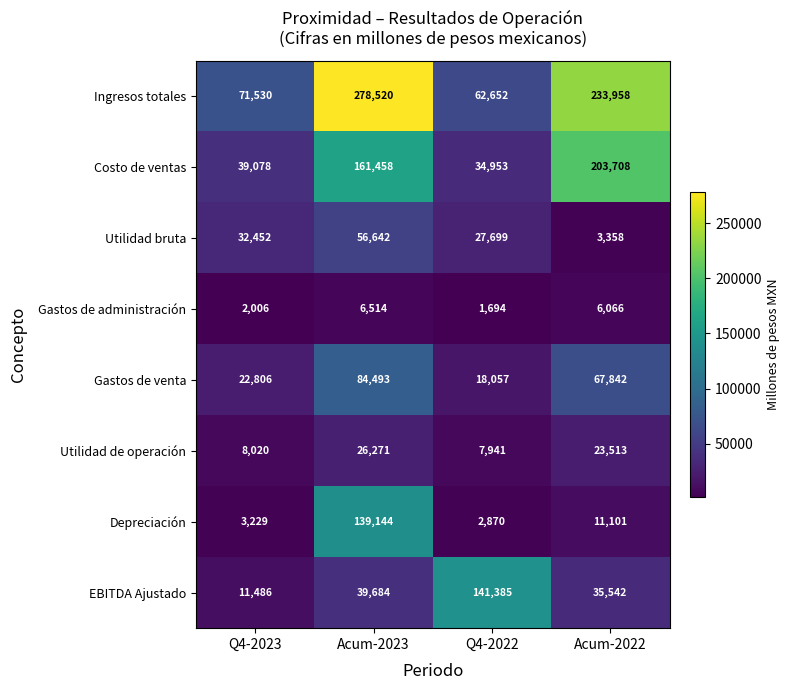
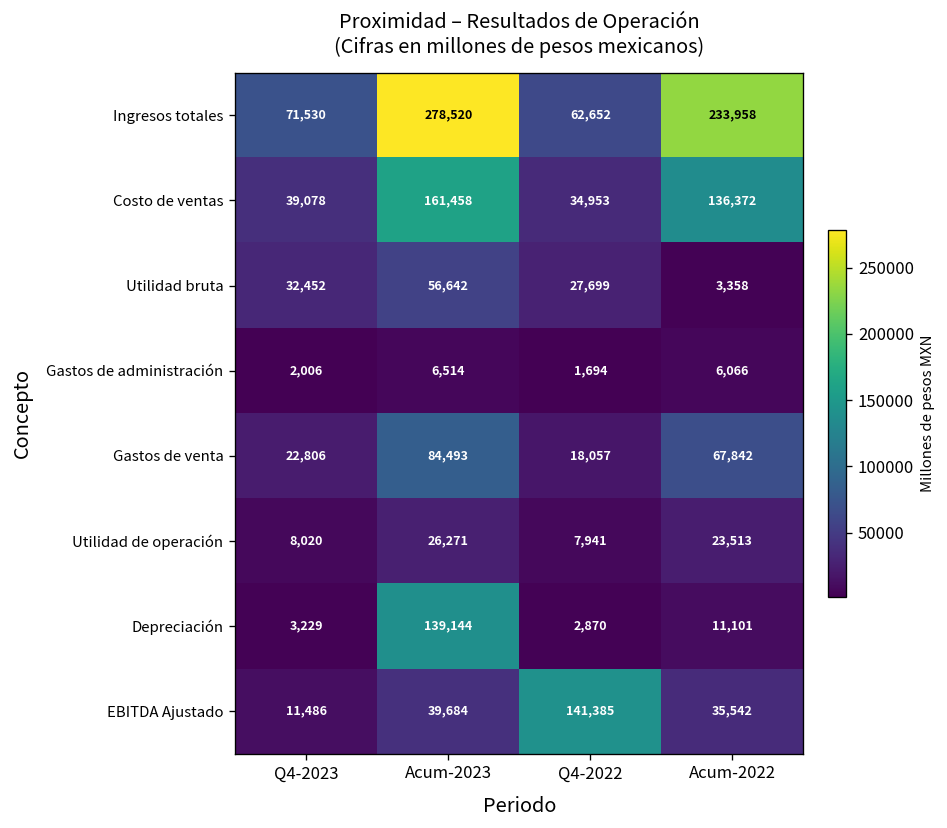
Costo de ventas, Acum-2022: 203,708 -> 136,372
